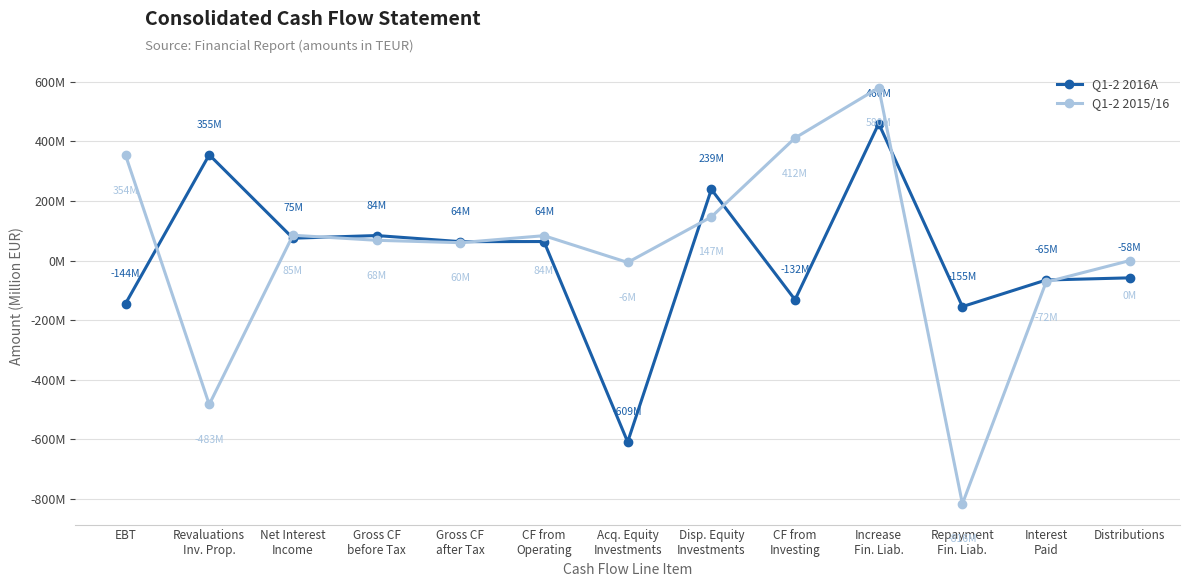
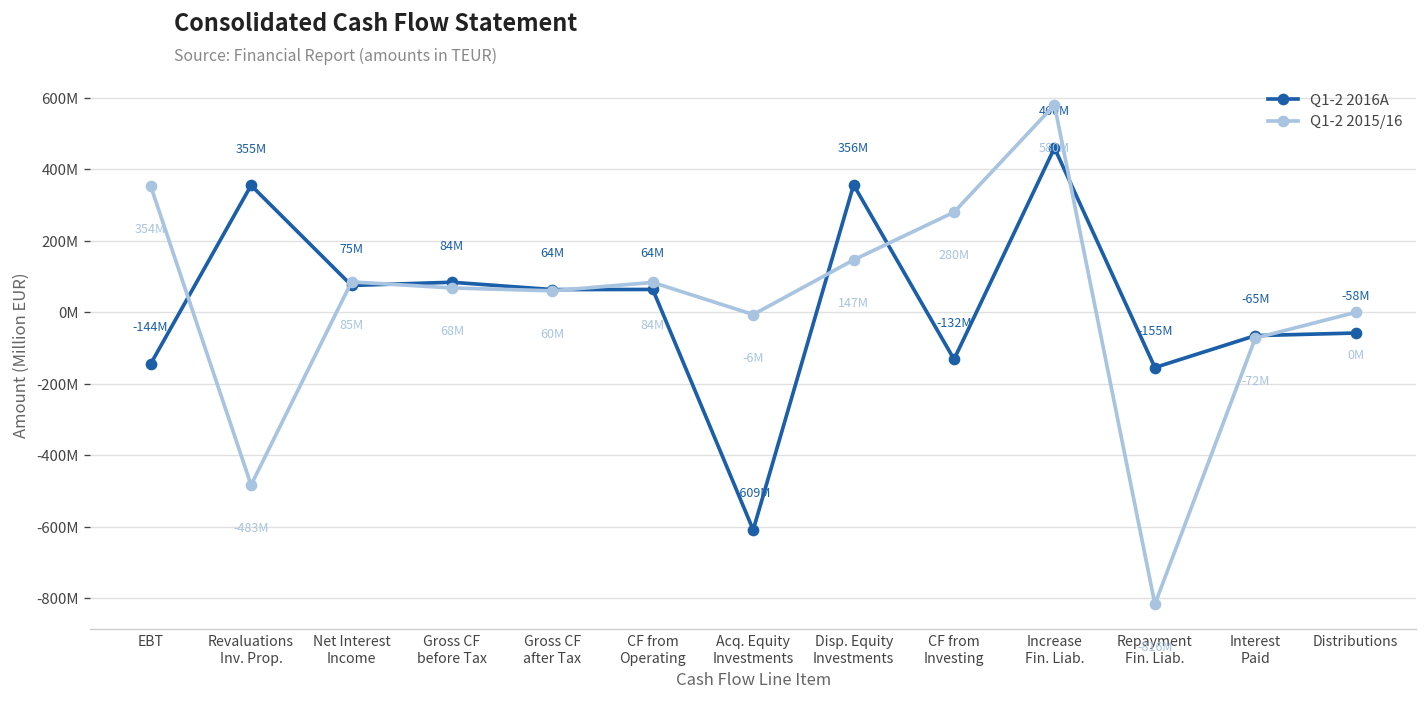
Q1-2 2016A, Disp. Equity Investments: 239M -> 356M
Q1-2 2015/16, CF from Investing: 412M -> 280M
